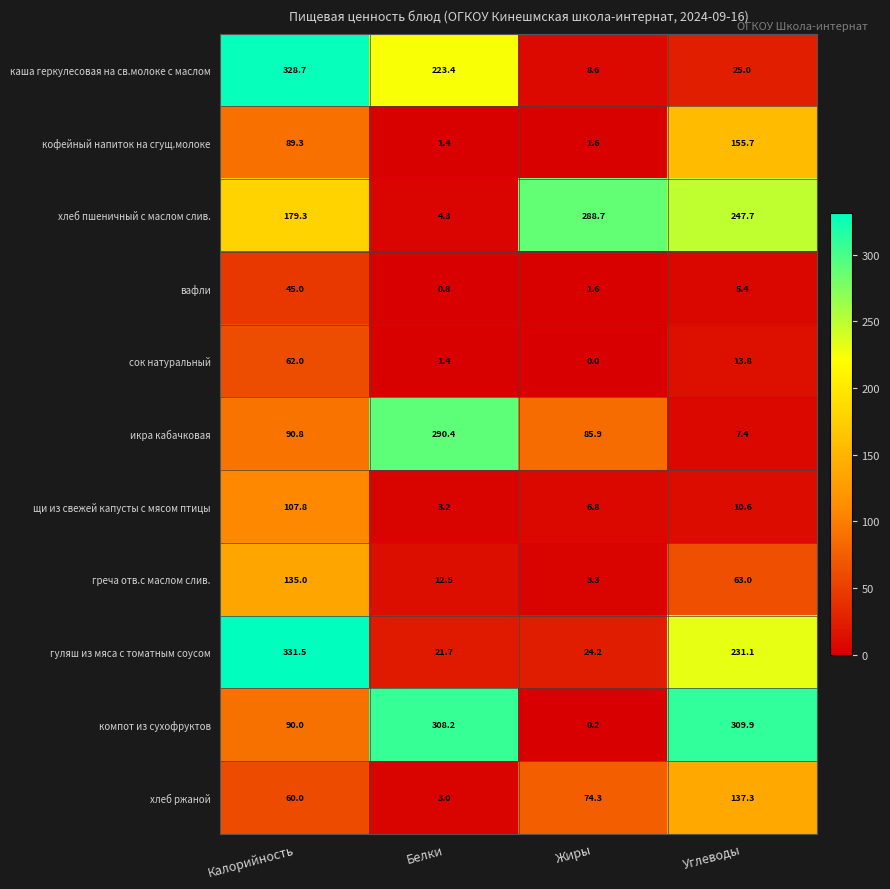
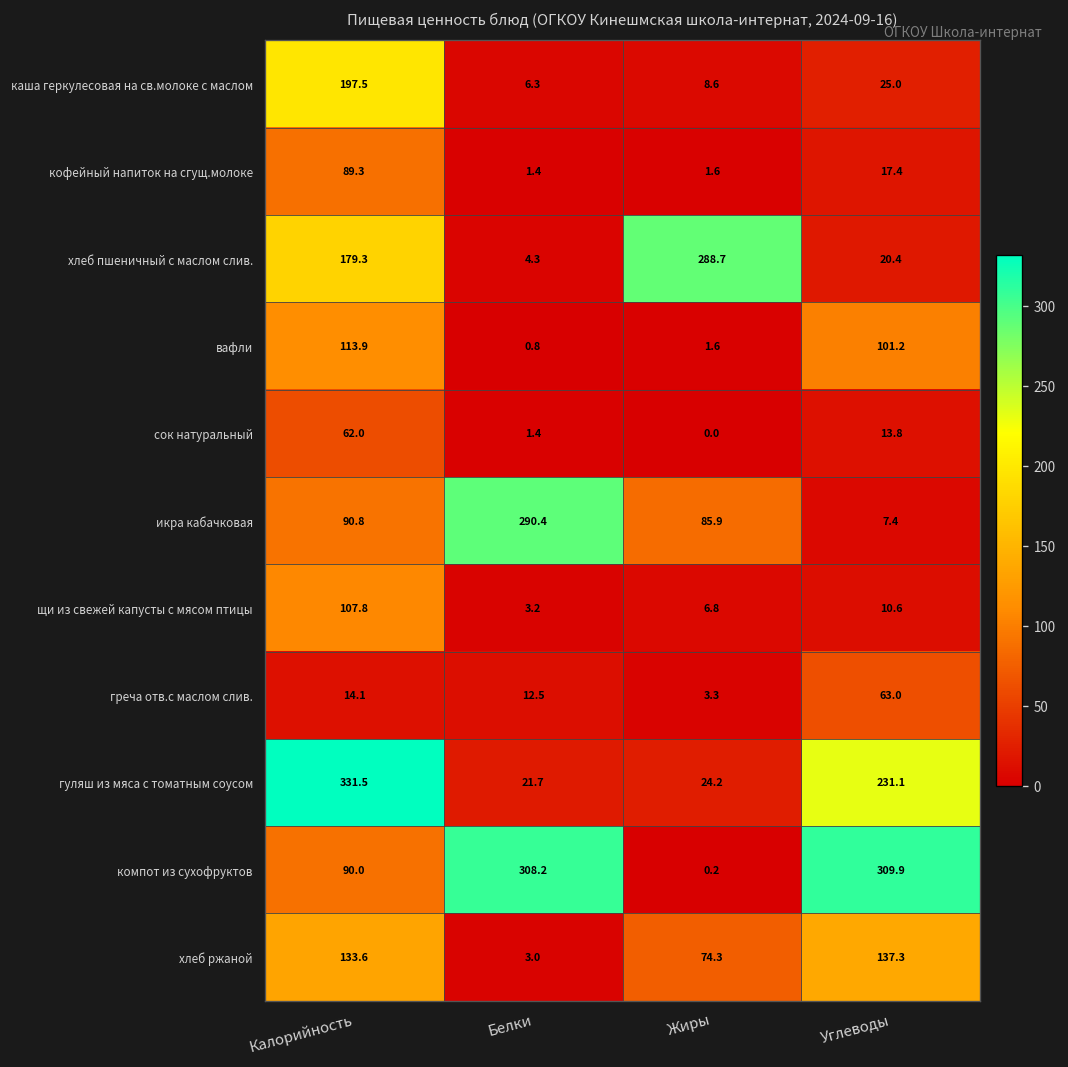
каша геркулесовая на св.молоке с маслом, Калорийность: 328.7 -> 197.5
каша геркулесовая на св.молоке с маслом, Белки: 223.4 -> 6.3
кофейный напиток на сгущ.молоке, Углеводы: 155.7 -> 17.4
хлеб пшеничный с маслом слив., Углеводы: 247.7 -> 20.4
вафли, Калорийность: 45.0 -> 113.9
вафли, Углеводы: 5.4 -> 101.2
греча отв.с маслом слив., Калорийность: 135.0 -> 14.1
хлеб ржаной, Калорийность: 60.0 -> 133.6
